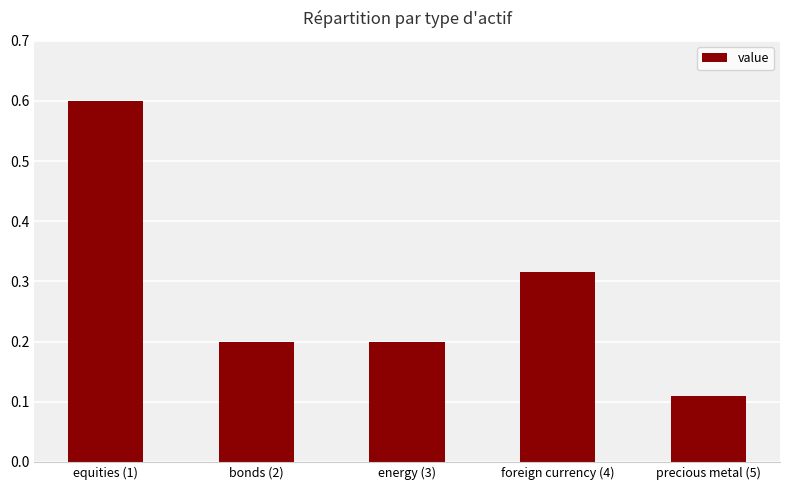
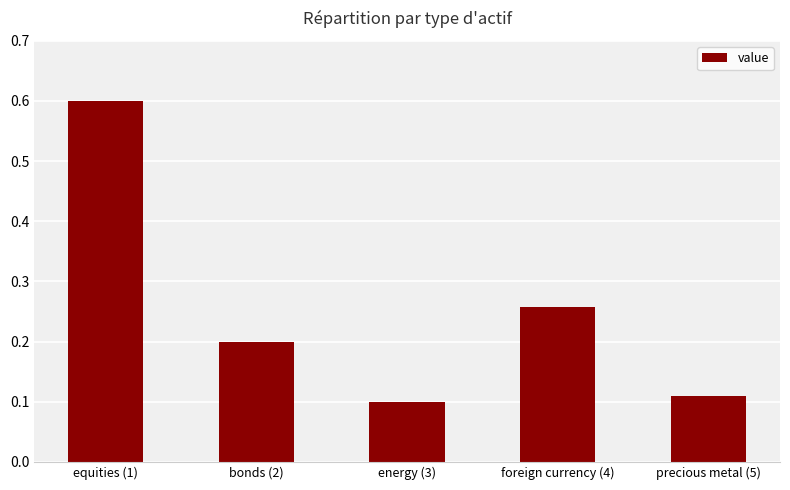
energy (3): 0.2 -> 0.1
foreign currency (4): 0.32 -> 0.26
